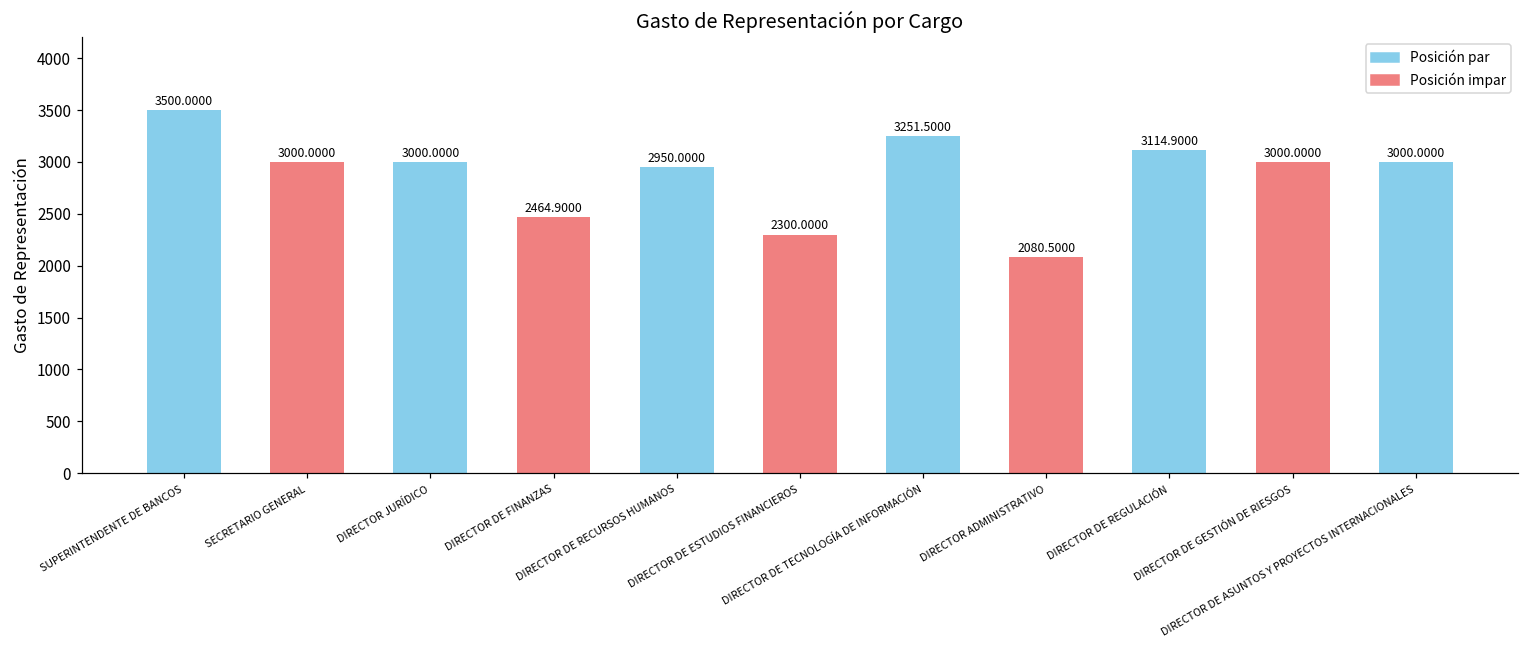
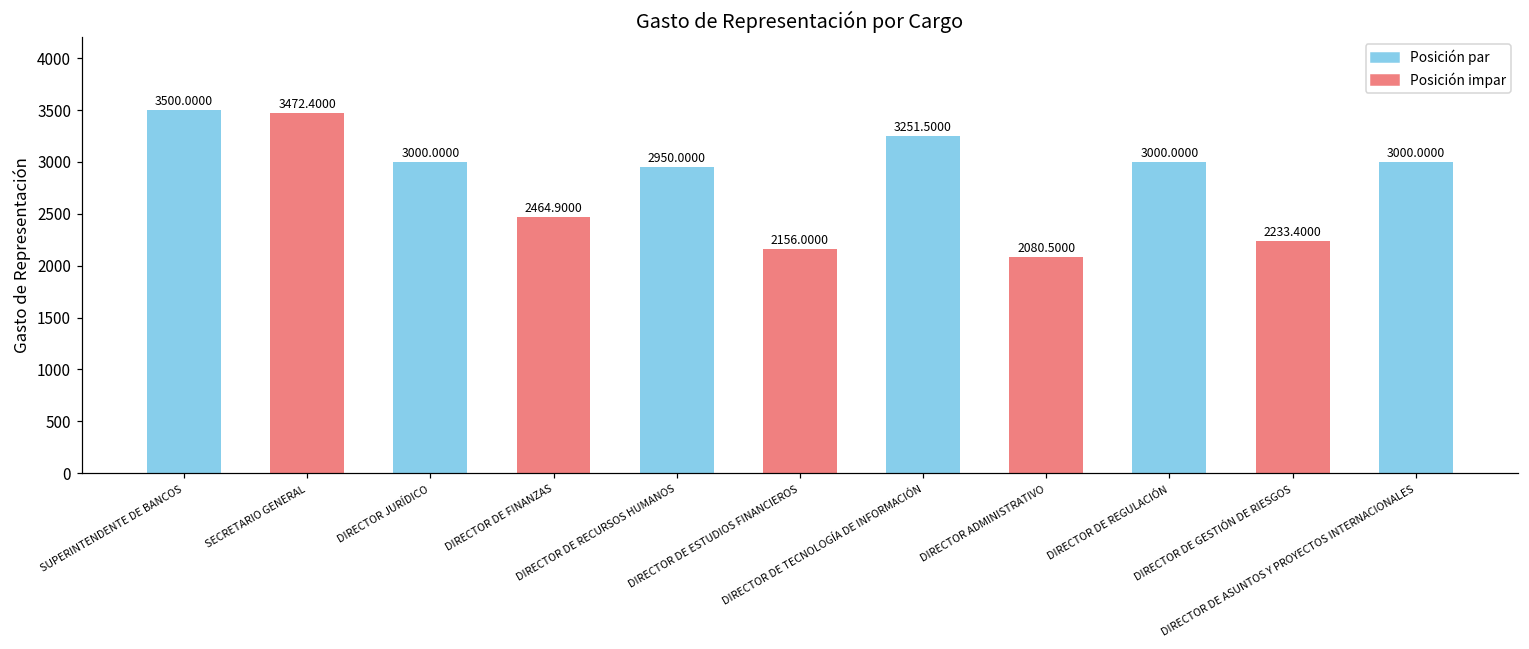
SECRETARIO GENERAL: 3000.0000 -> 3472.4000
DIRECTOR DE ESTUDIOS FINANCIEROS: 2300.0000 -> 2156.0000
DIRECTOR DE REGULACIÓN: 3114.9000 -> 3000.0000
DIRECTOR DE GESTIÓN DE RIESGOS: 3000.0000 -> 2233.4000
